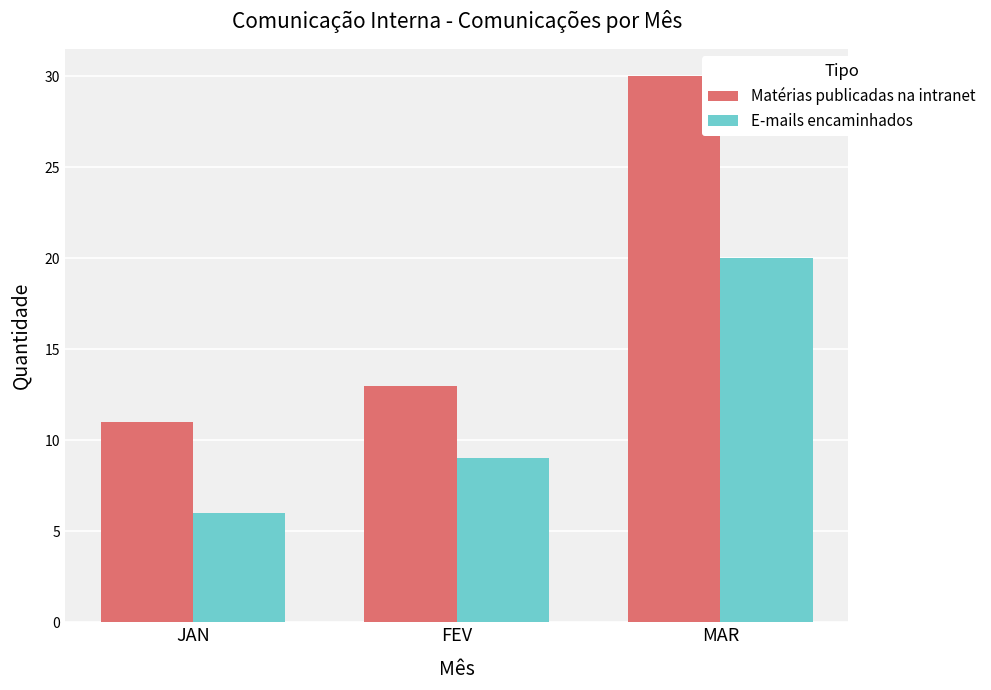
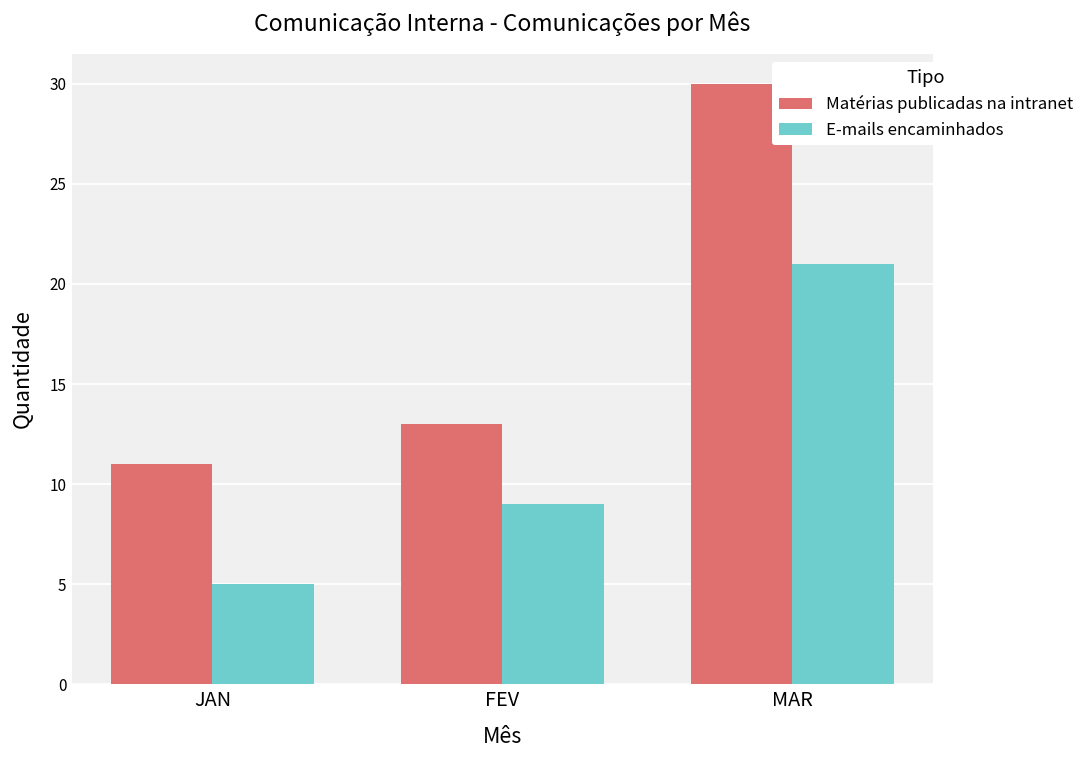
E-mails encaminhados, JAN: 6 -> 5
E-mails encaminhados, MAR: 20 -> 21
